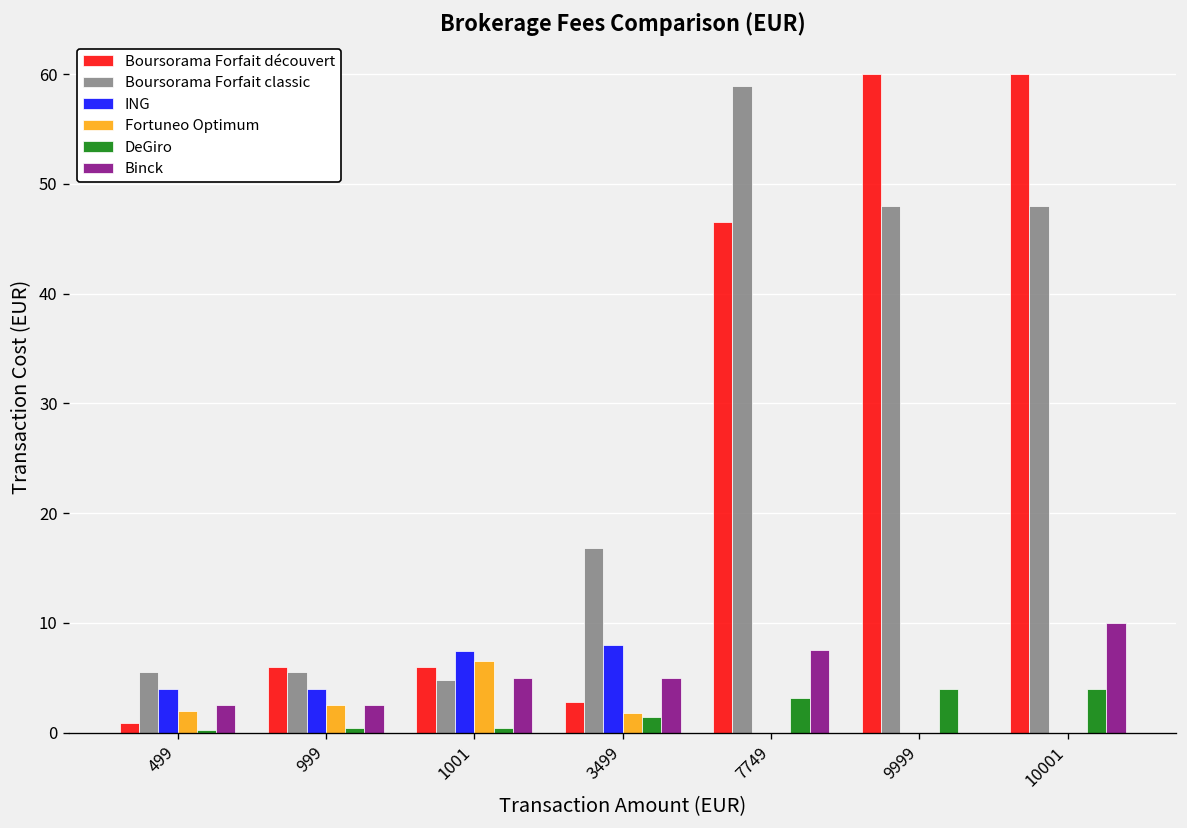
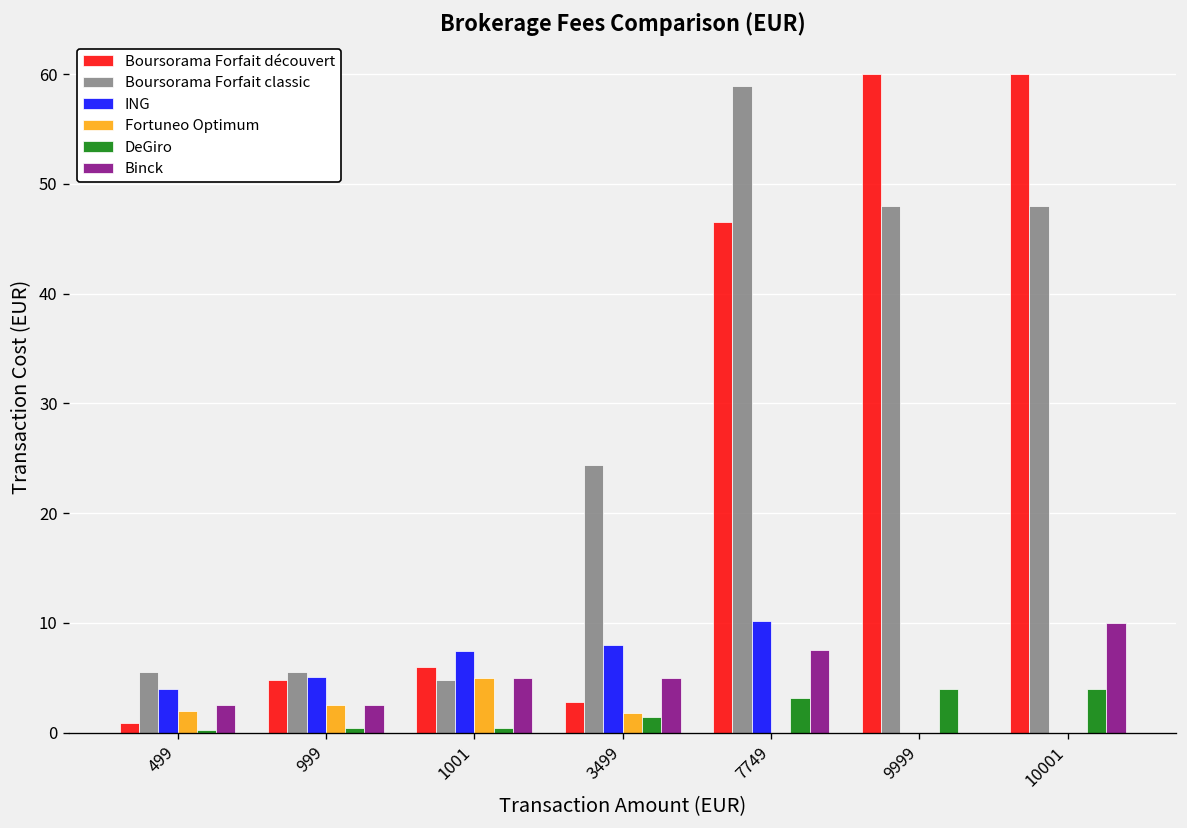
Boursorama Forfait découvert, 999: 6 -> 5
ING, 999: 4 -> 5
Fortuneo Optimum, 1001: 7 -> 5
Boursorama Forfait classic, 3499: 17 -> 24
ING, 7749: 0 -> 10
